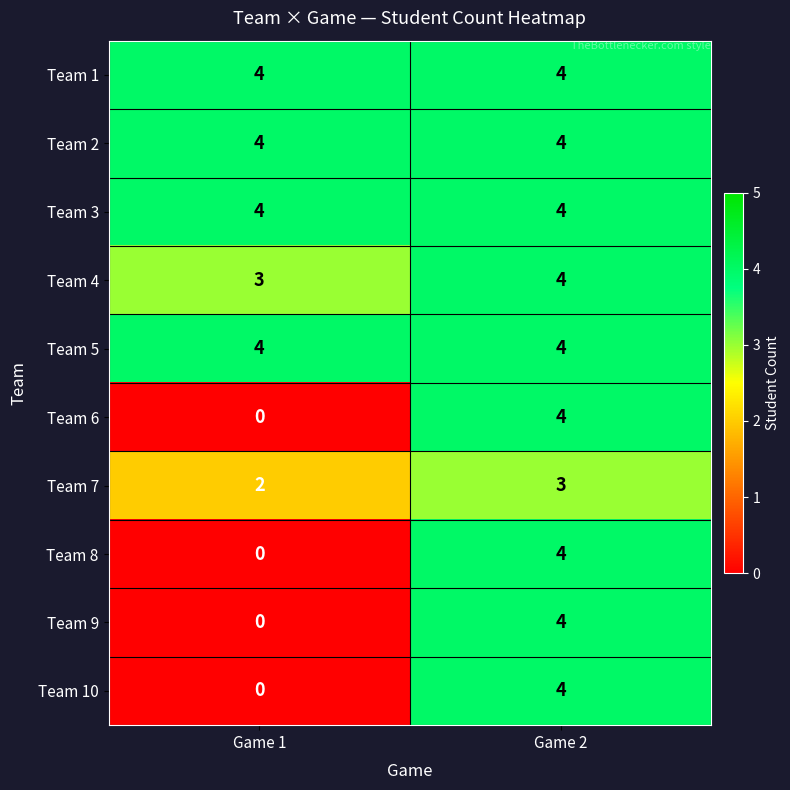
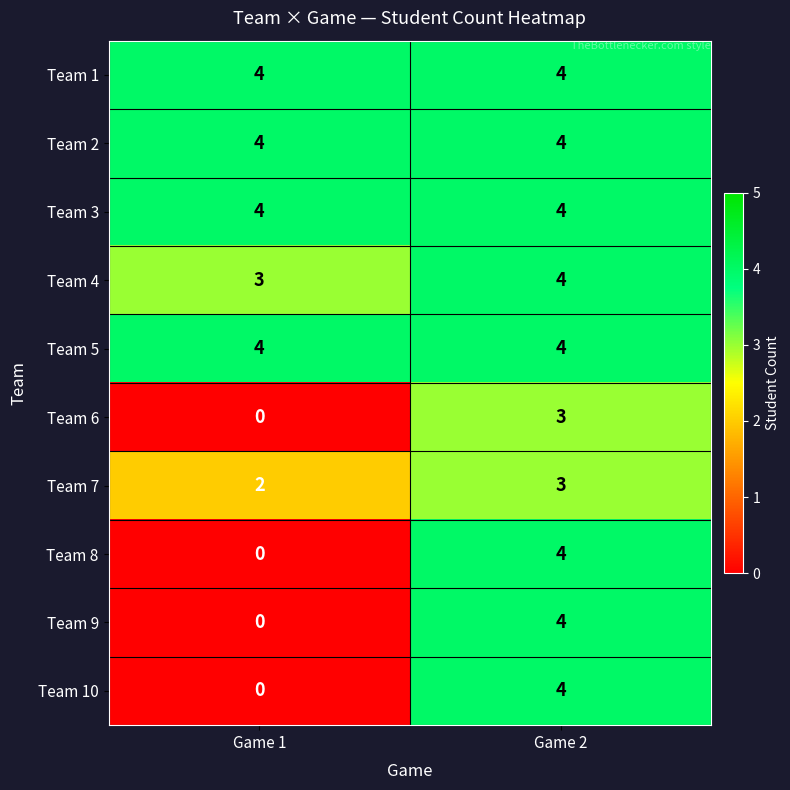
Team 6, Game 2: 4 -> 3
